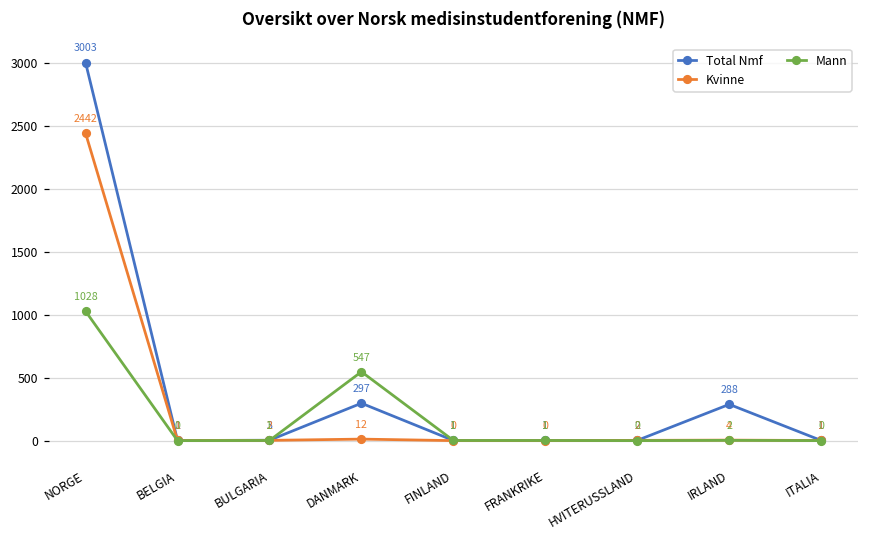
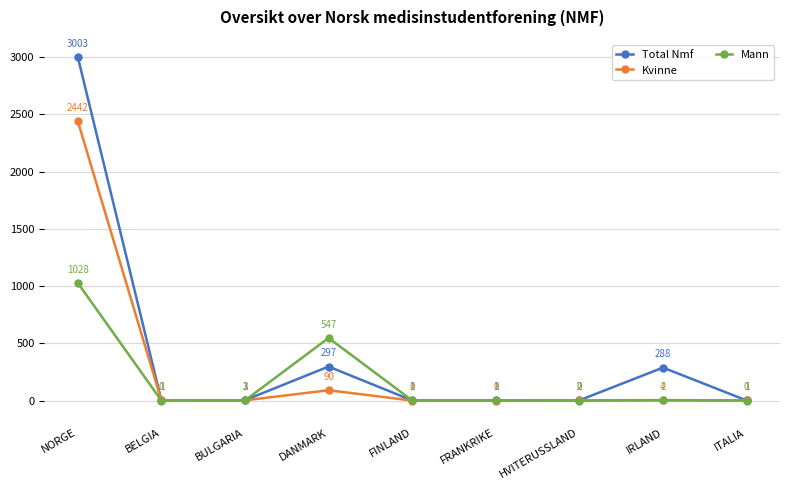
Kvinne, DANMARK: 12 -> 90
